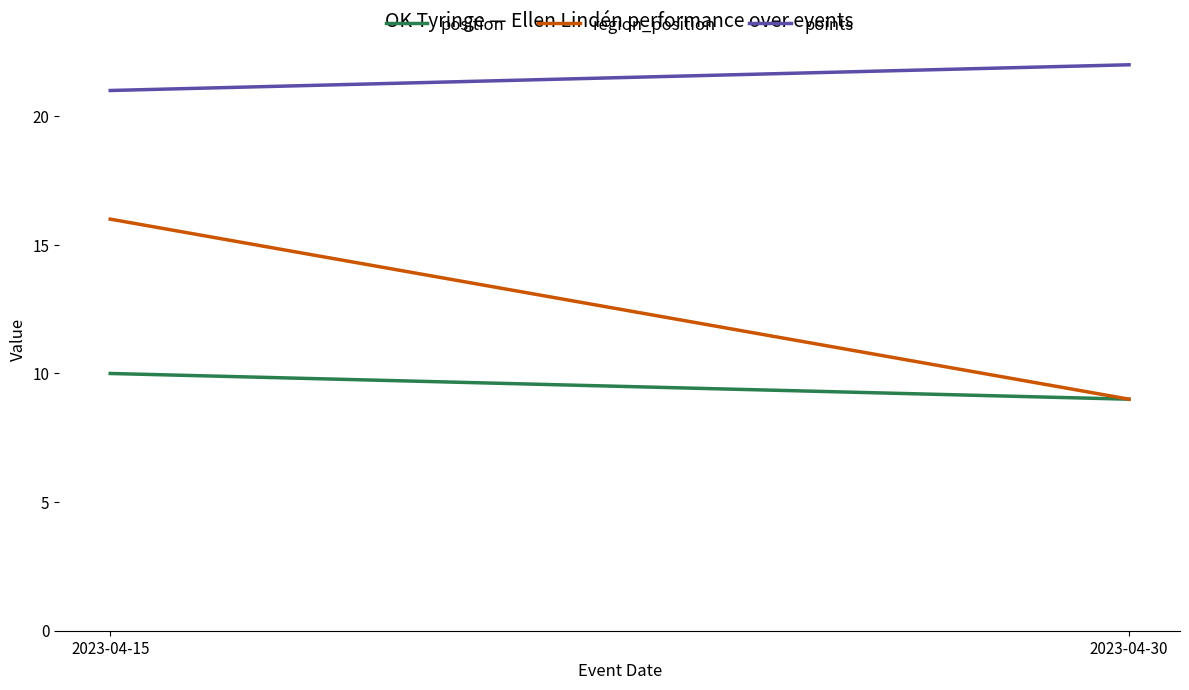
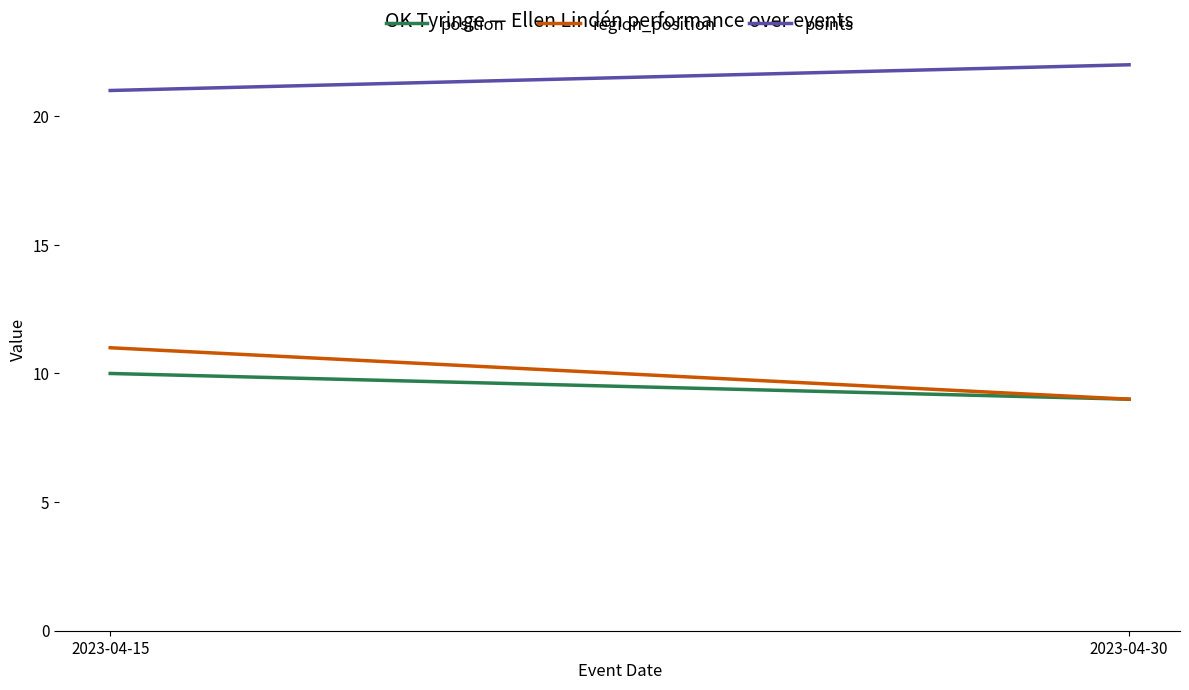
region_position, 2023-04-15: 16 -> 11
